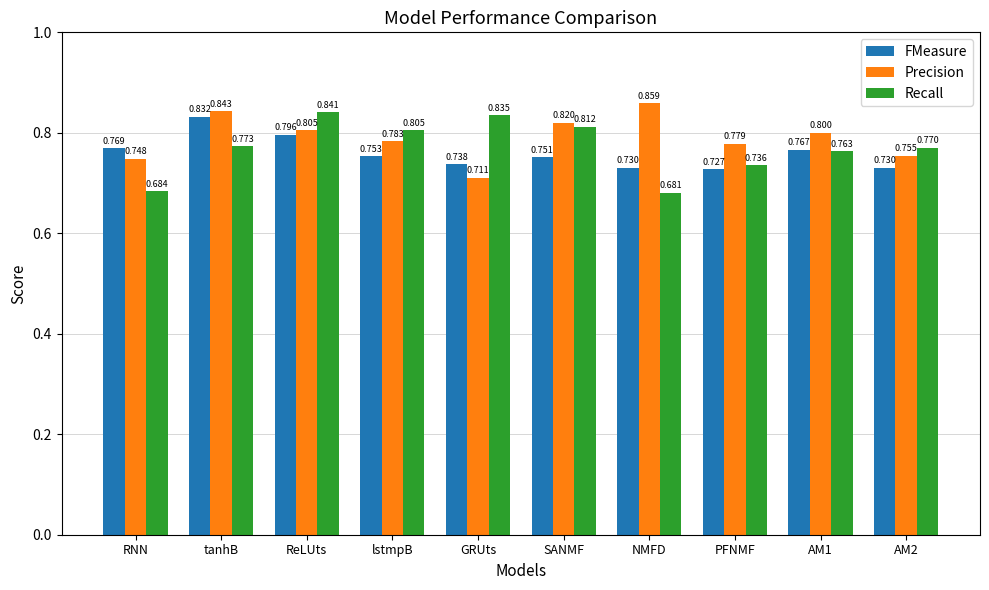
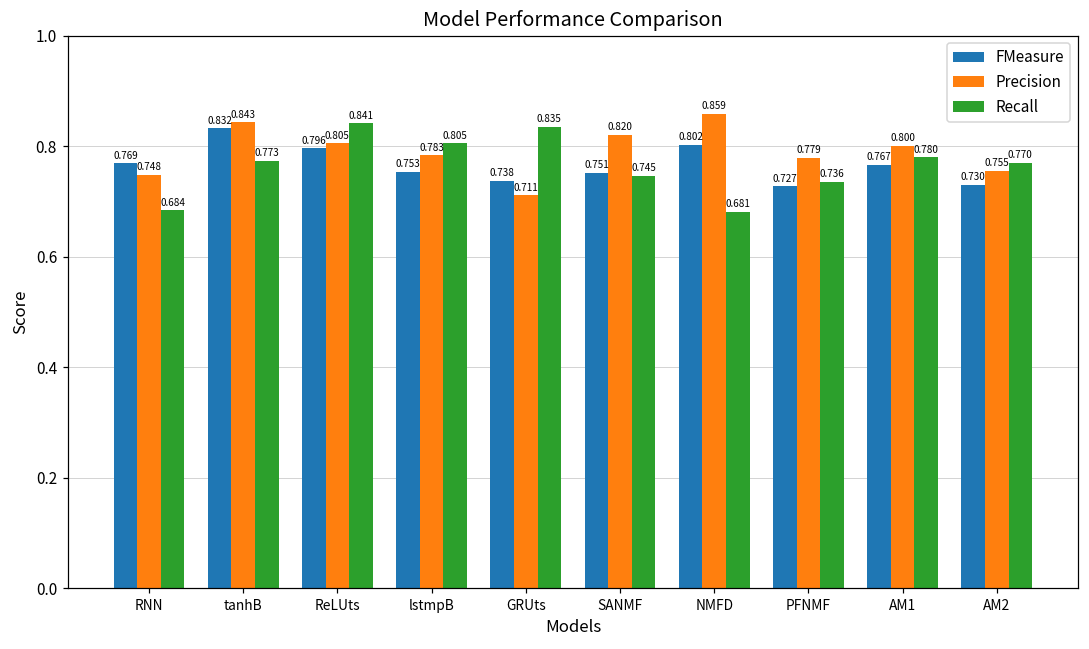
Recall, SANMF: 0.812 -> 0.745
FMeasure, NMFD: 0.730 -> 0.802
Recall, AM1: 0.763 -> 0.780
